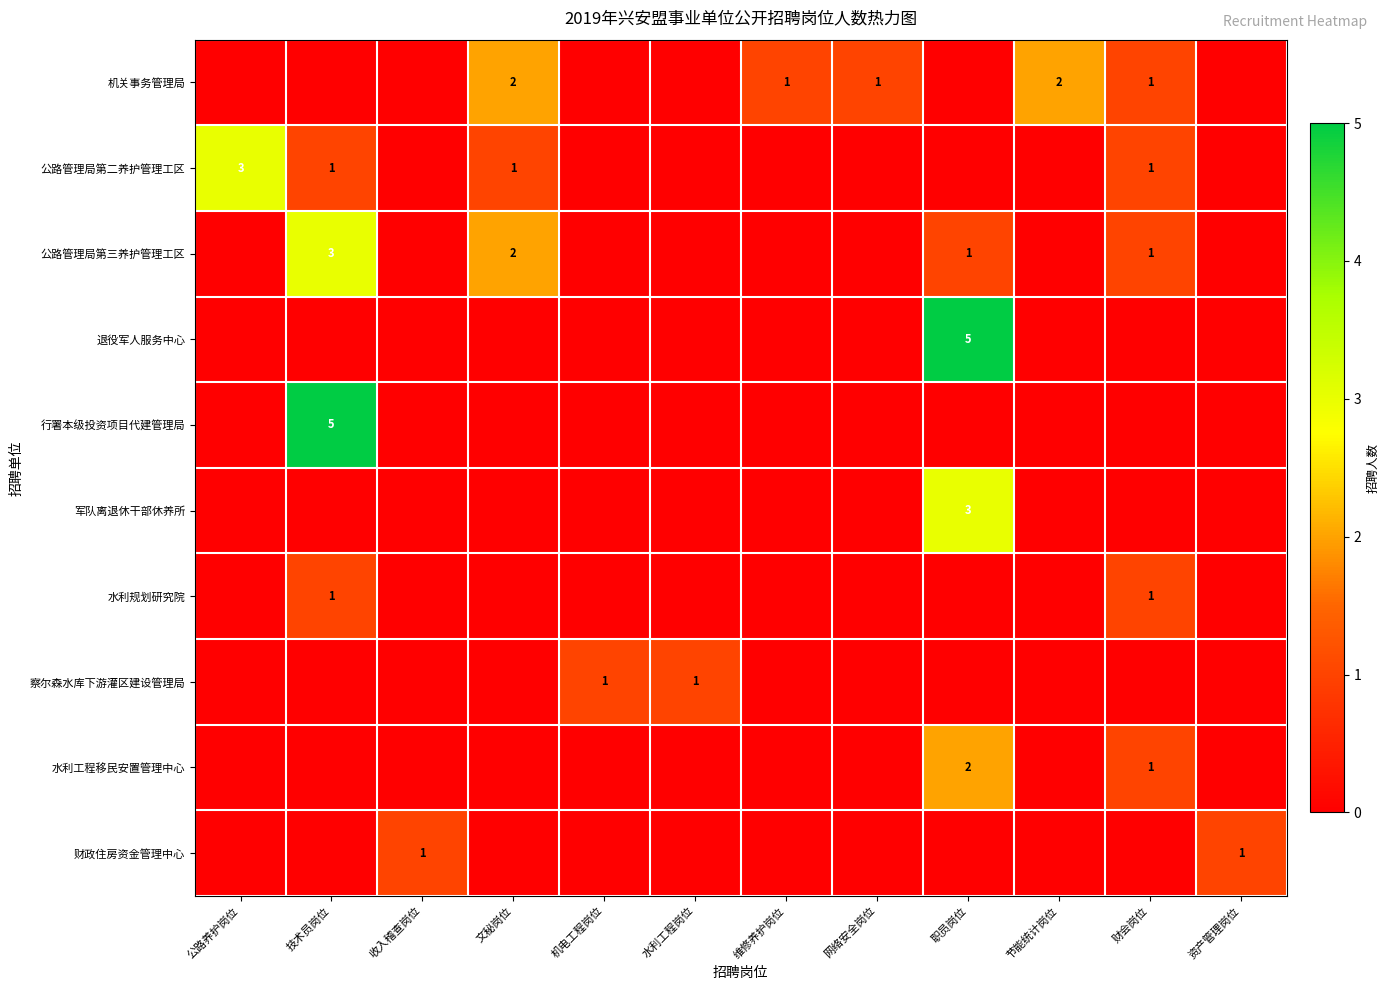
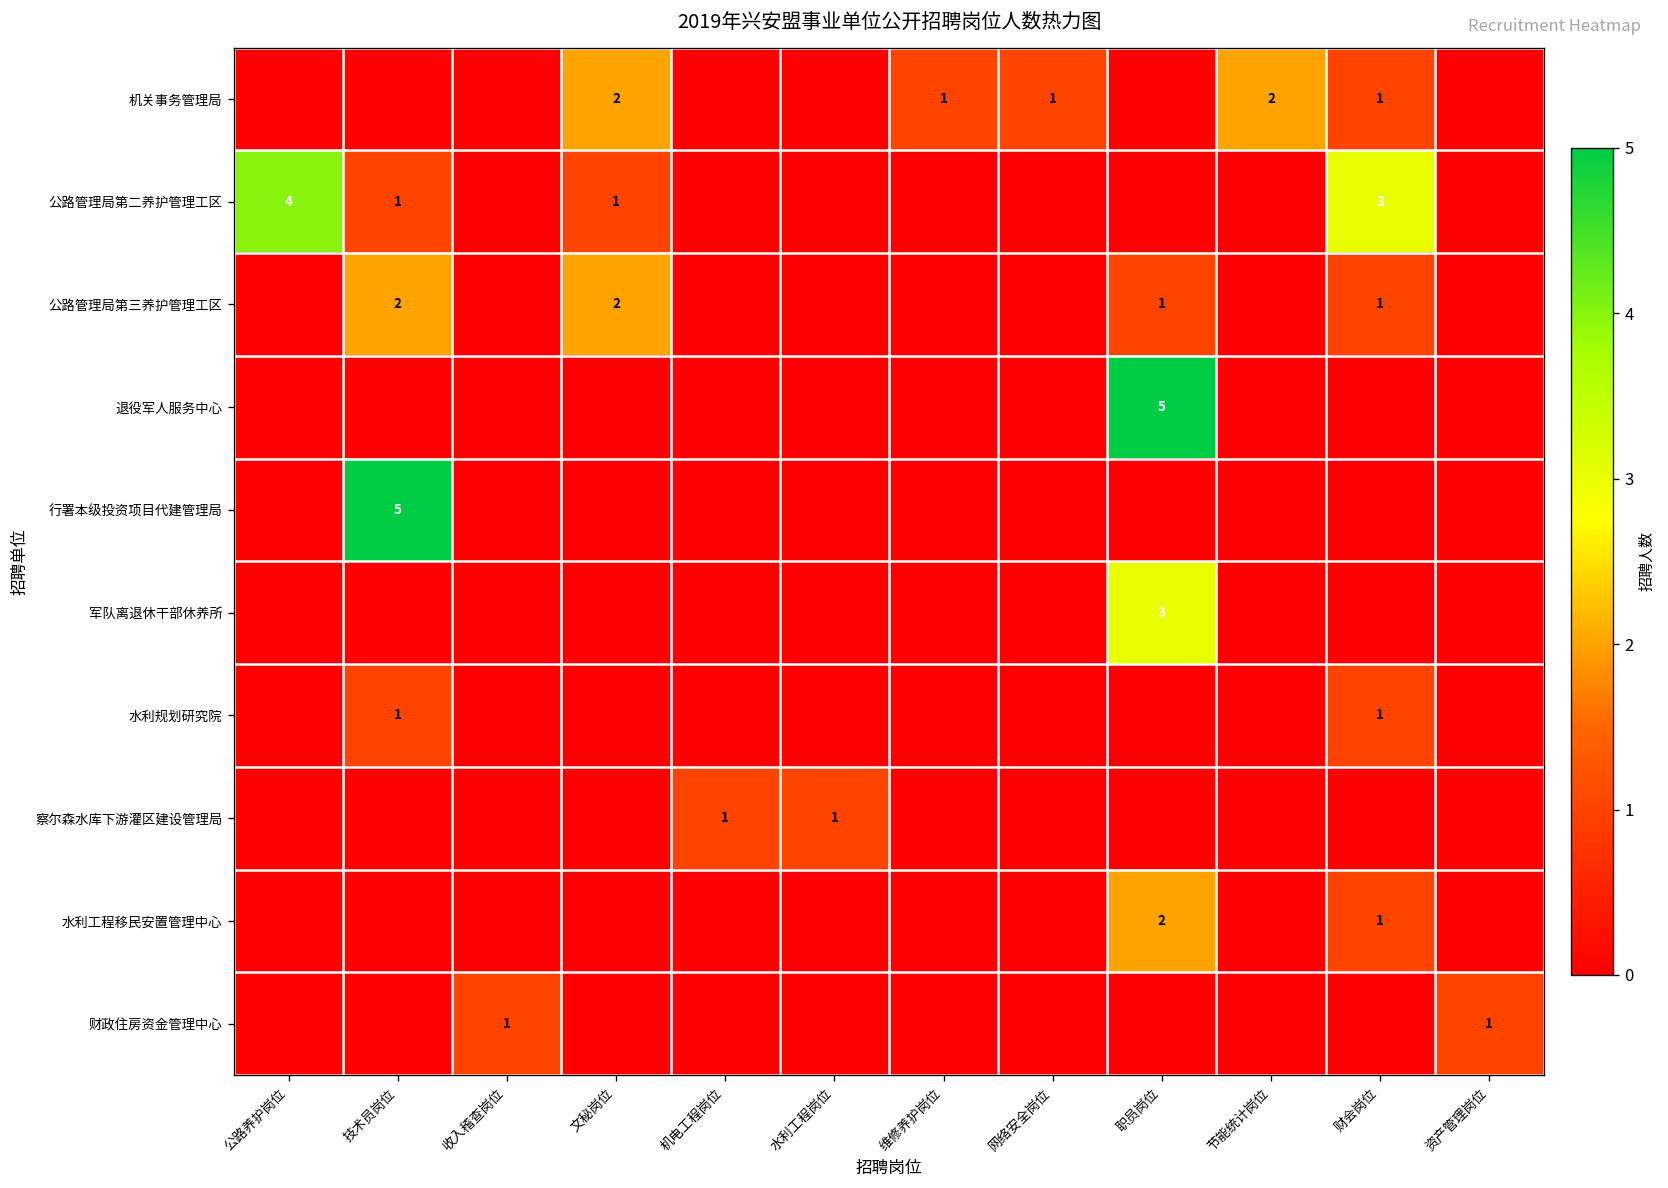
公路管理局第二养护管理工区, 公路养护岗位: 3 -> 4
公路管理局第二养护管理工区, 财会岗位: 1 -> 3
公路管理局第三养护管理工区, 技术员岗位: 3 -> 2
